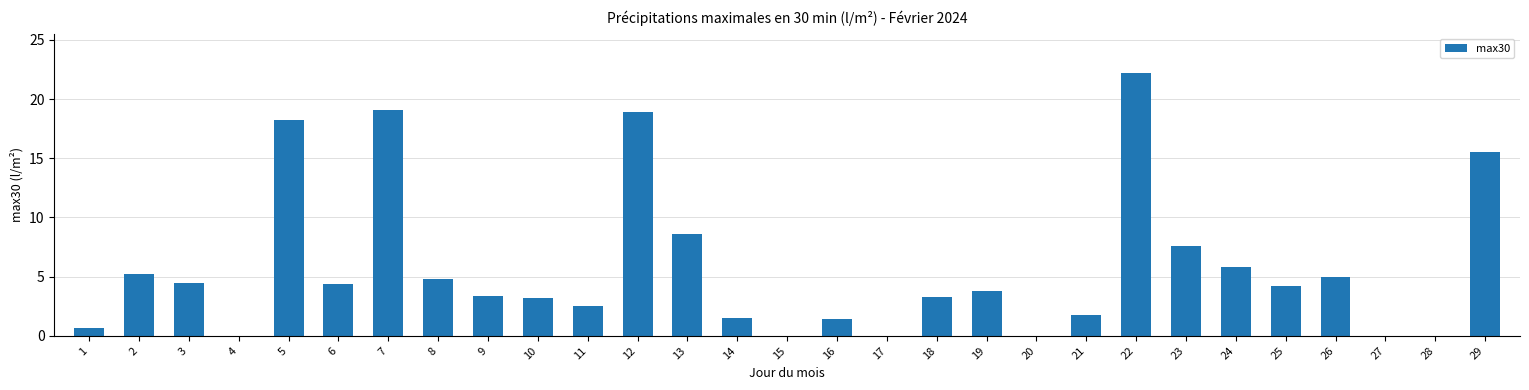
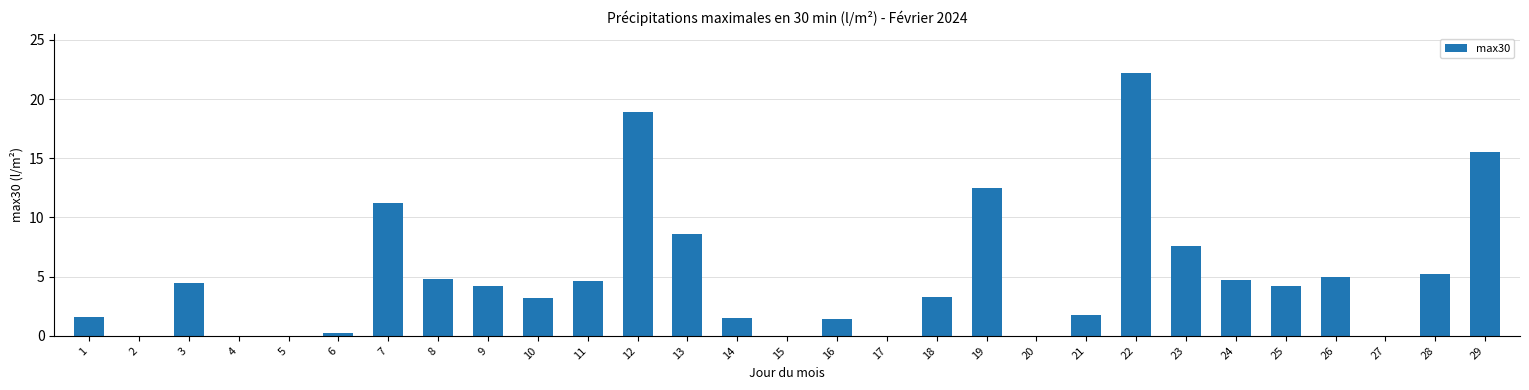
1: 0.7 -> 1.6
2: 5.2 -> 0.0
5: 18.2 -> 0.0
6: 4.4 -> 0.2
7: 19.1 -> 11.2
9: 3.4 -> 4.2
11: 2.5 -> 4.6
19: 3.8 -> 12.5
24: 5.8 -> 4.7
28: 0.0 -> 5.2
